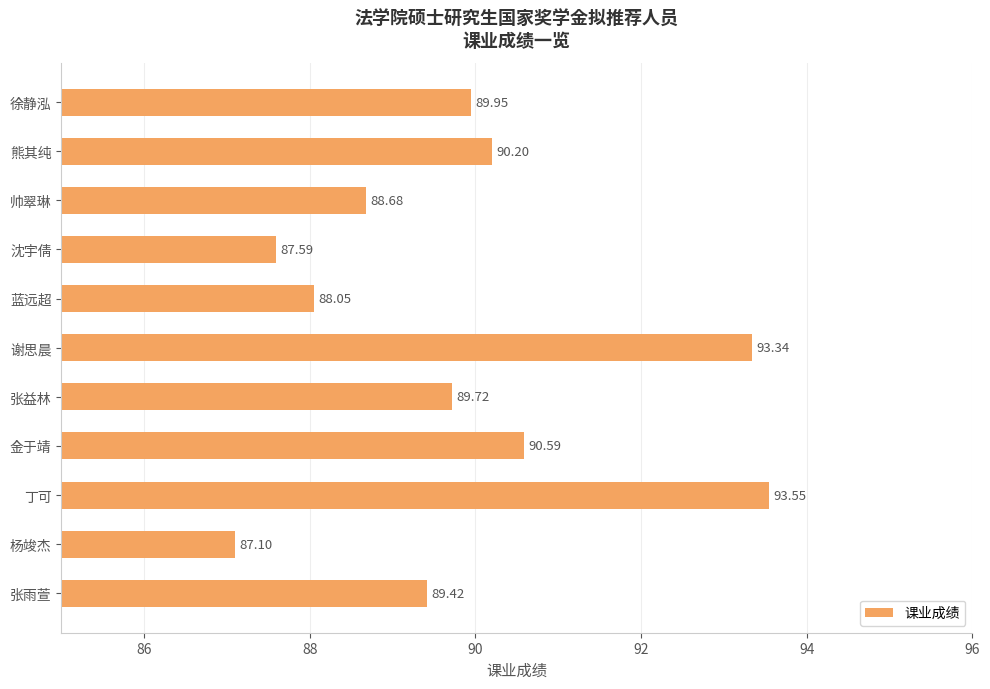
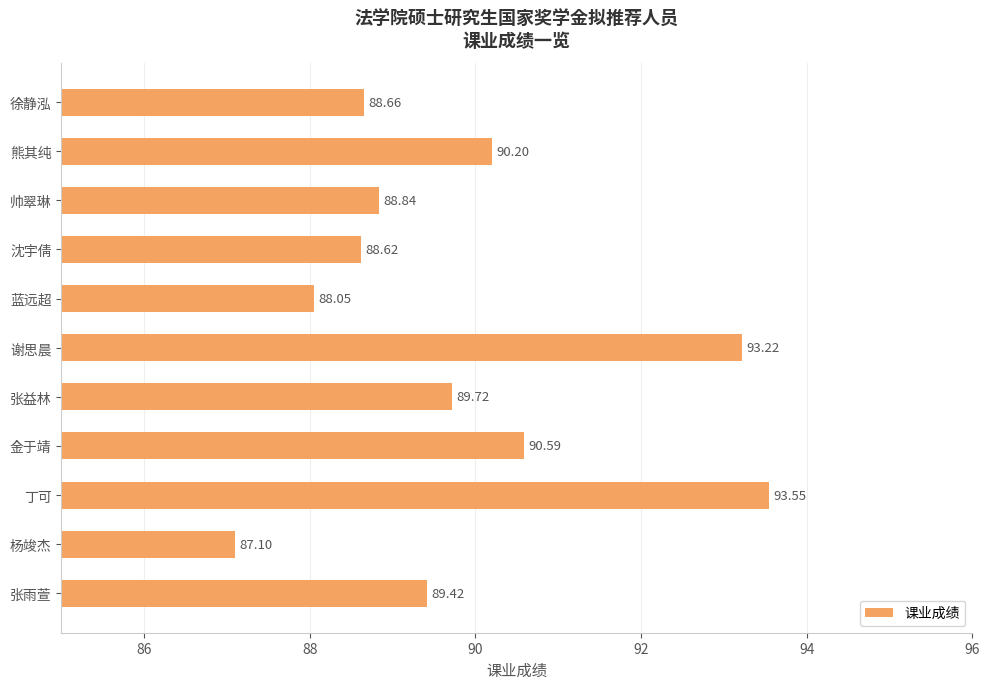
徐静泓: 89.95 -> 88.66
帅翠琳: 88.68 -> 88.84
沈宇倩: 87.59 -> 88.62
谢思晨: 93.34 -> 93.22
